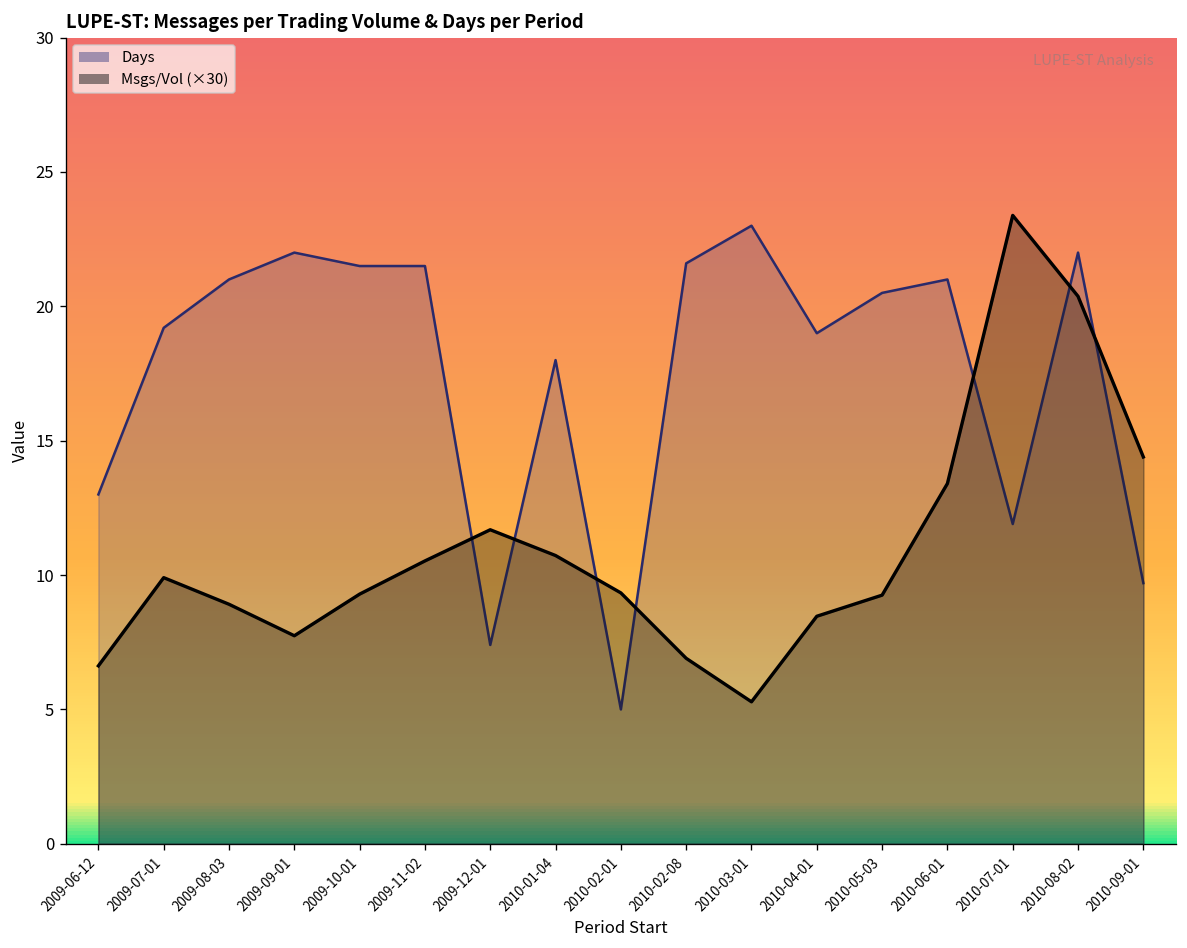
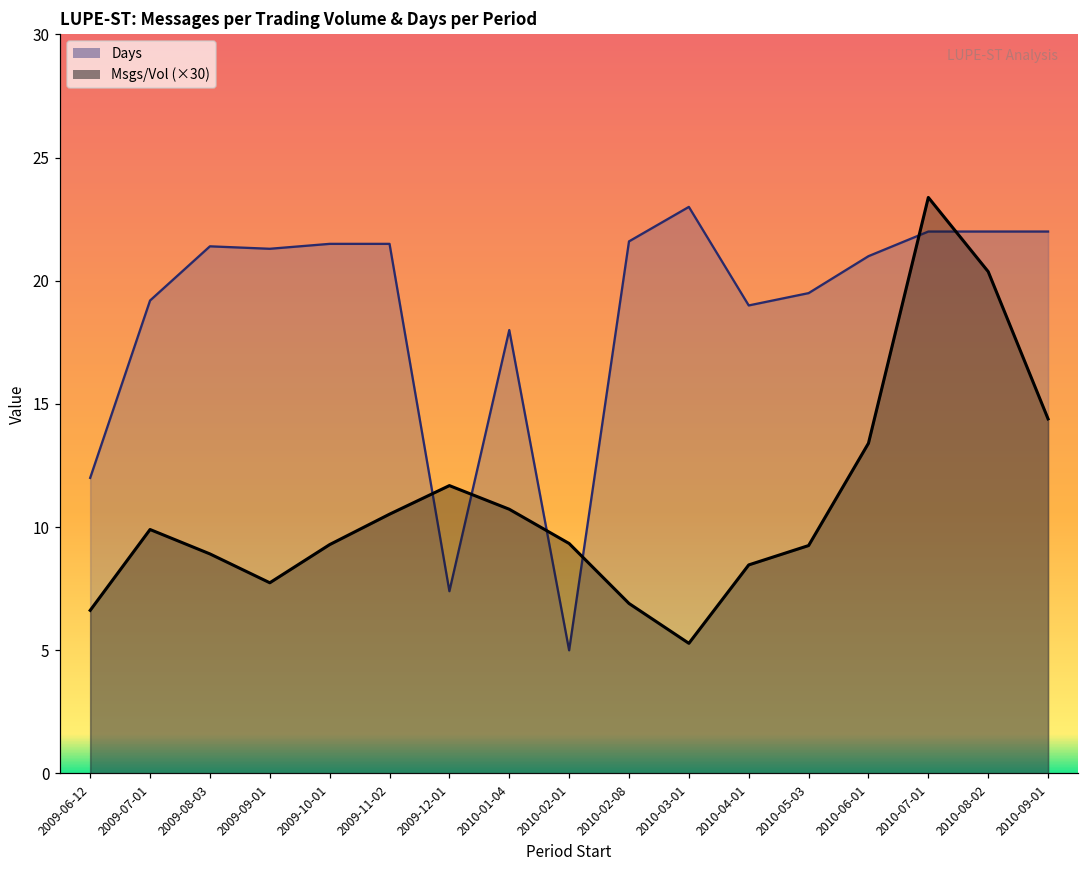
Days, 2009-06-12: 13 -> 12
Days, 2009-08-03: 21.0 -> 21.4
Days, 2009-09-01: 22.0 -> 21.3
Days, 2010-05-03: 20.5 -> 19.5
Days, 2010-07-01: 11.9 -> 22.0
Days, 2010-09-01: 9.7 -> 22.0
